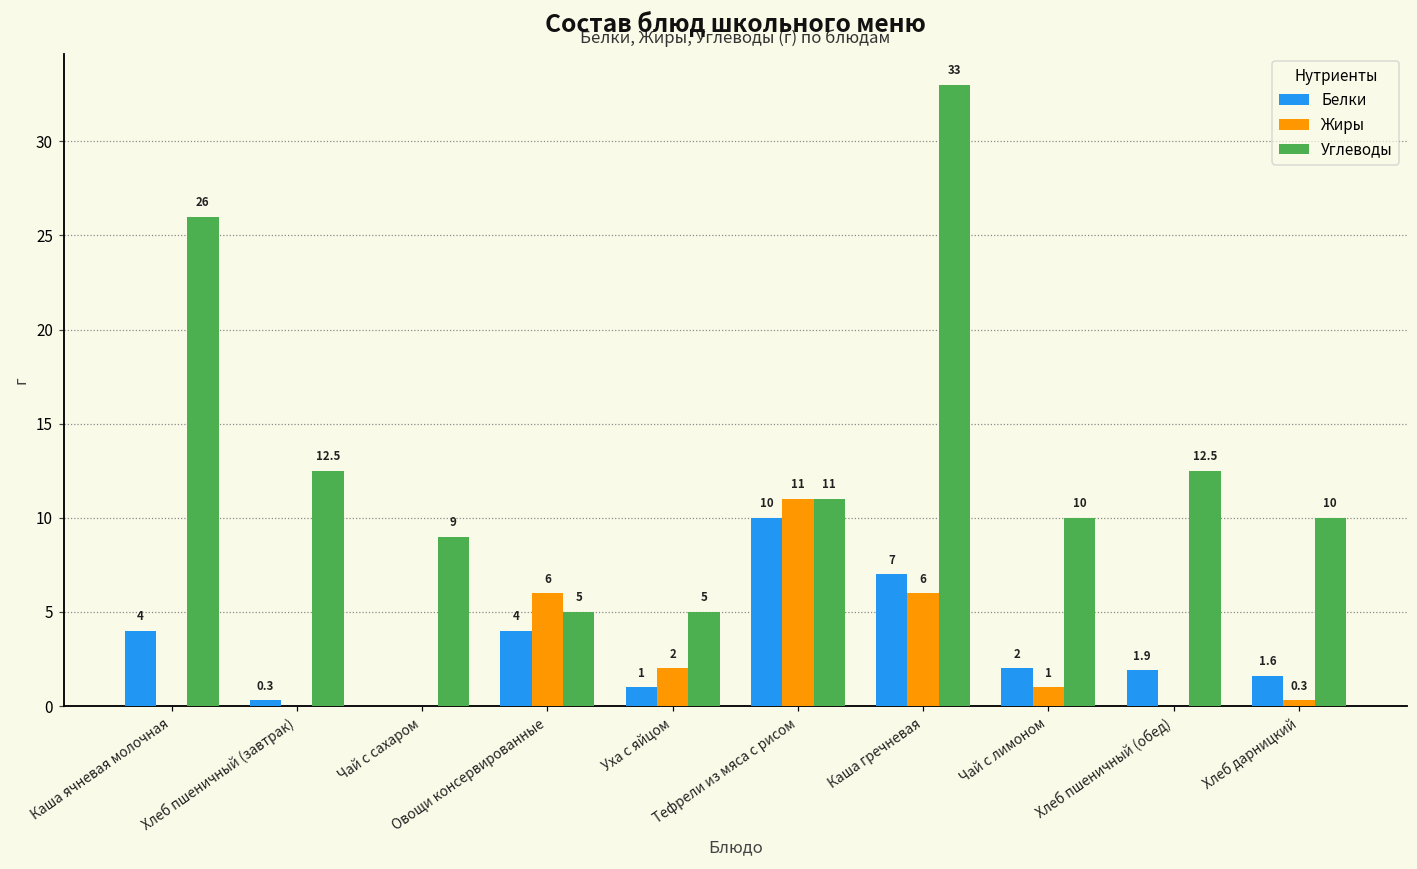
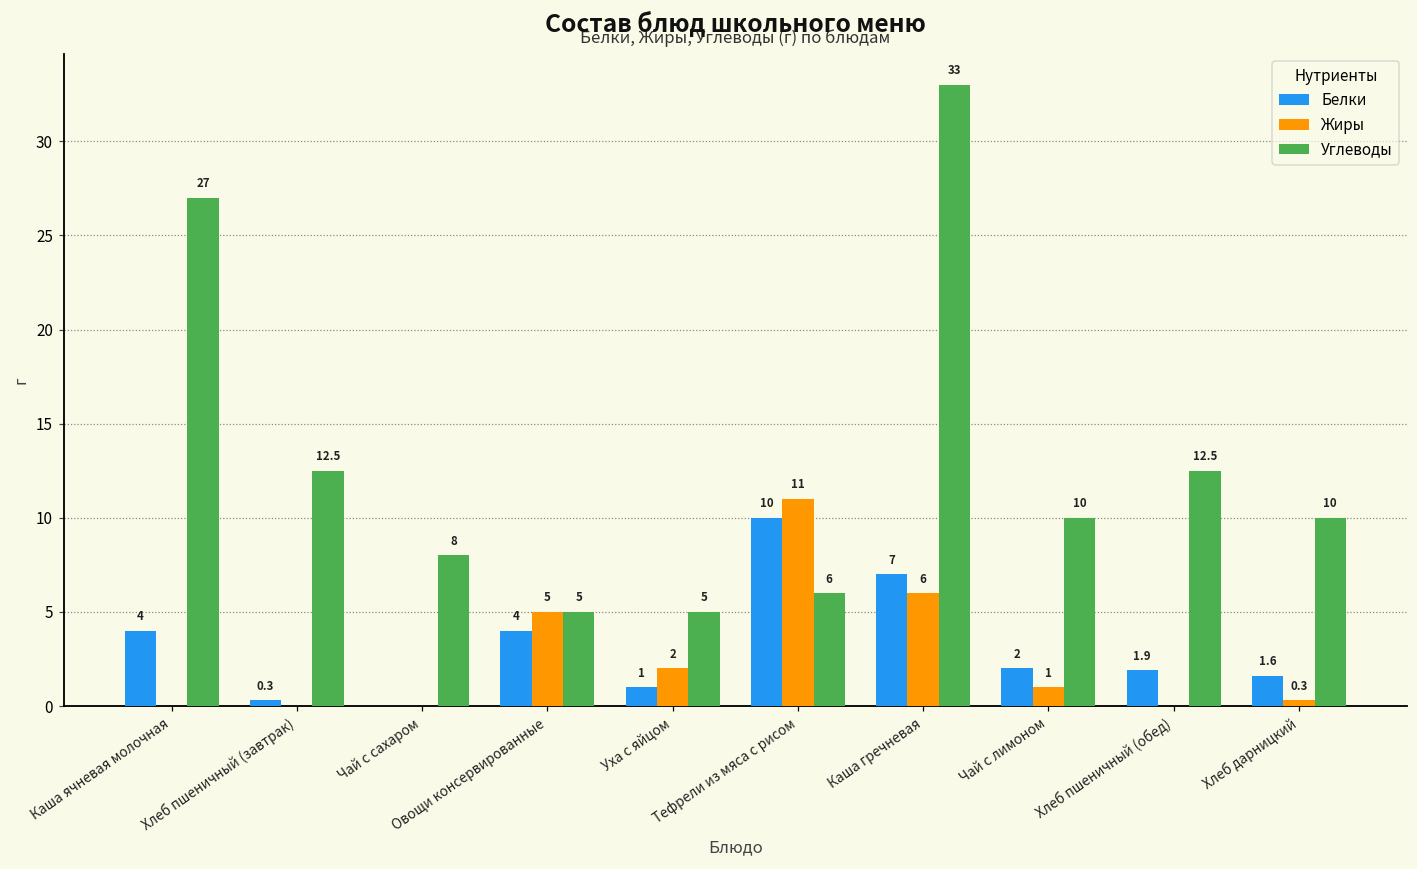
Углеводы, Каша ячневая молочная: 26 -> 27
Углеводы, Чай с сахаром: 9 -> 8
Жиры, Овощи консервированные: 6 -> 5
Углеводы, Тефрели из мяса с рисом: 11 -> 6
